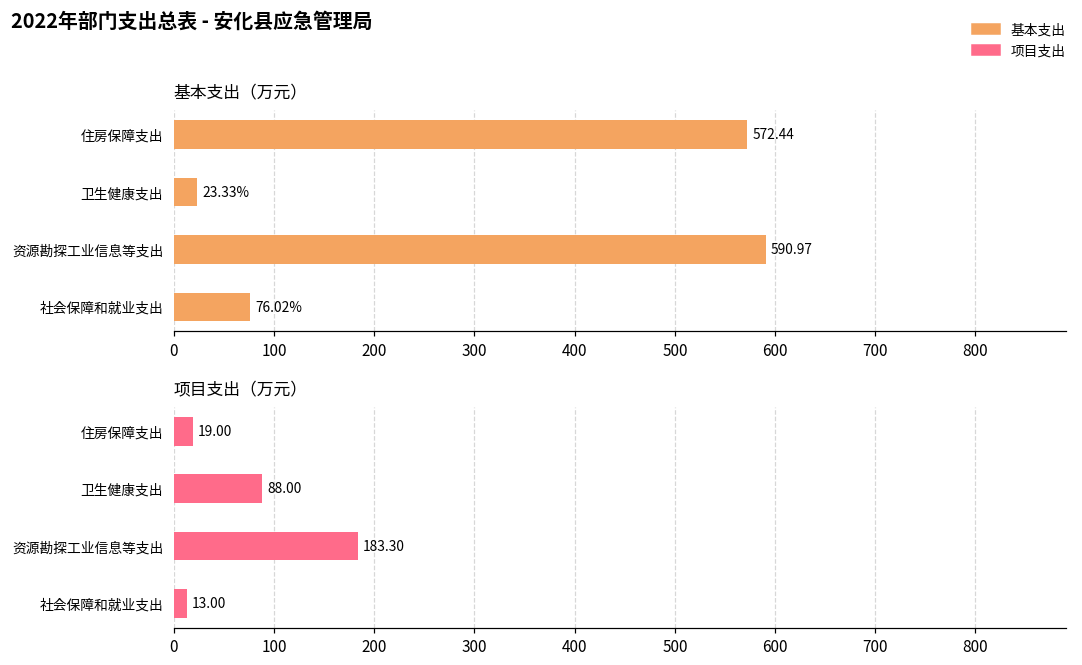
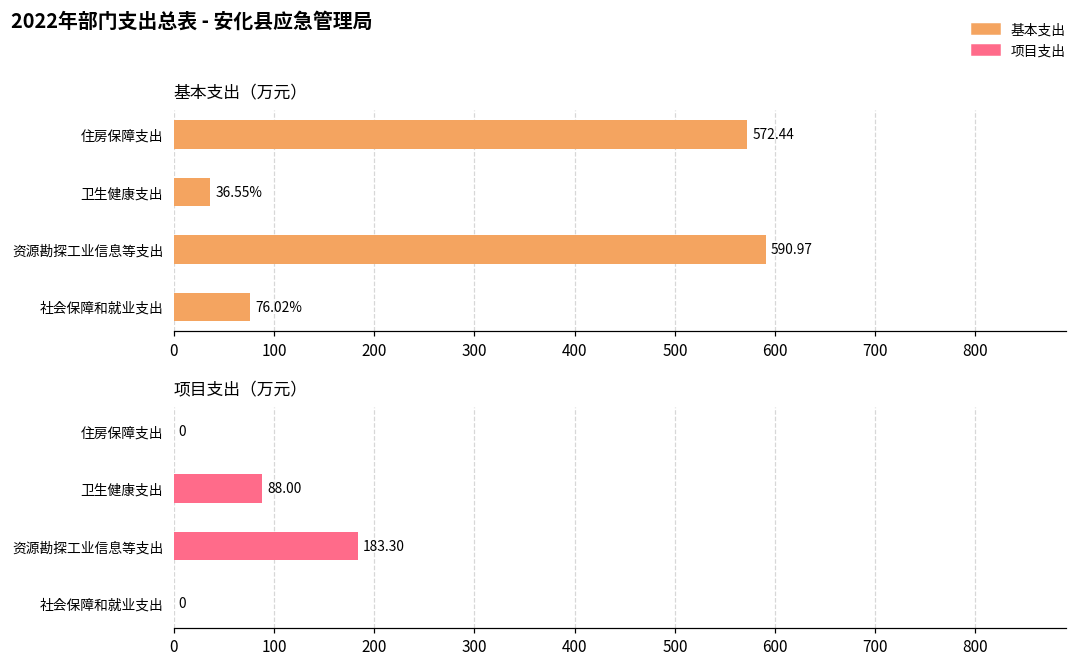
基本支出（万元）, 卫生健康支出: 23.33% -> 36.55%
项目支出（万元）, 住房保障支出: 19.00 -> 0
项目支出（万元）, 社会保障和就业支出: 13.00 -> 0
